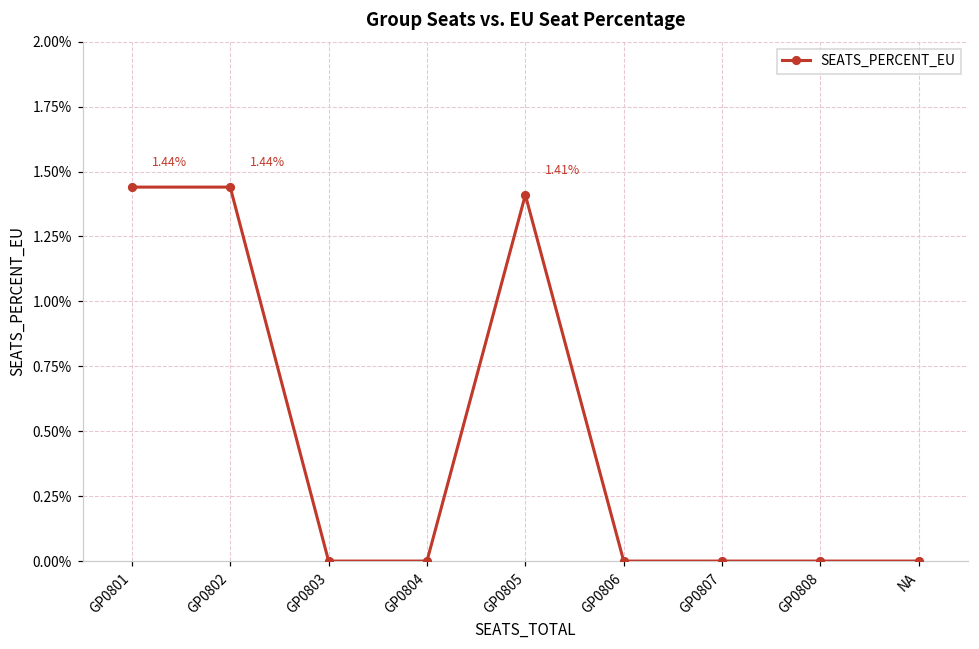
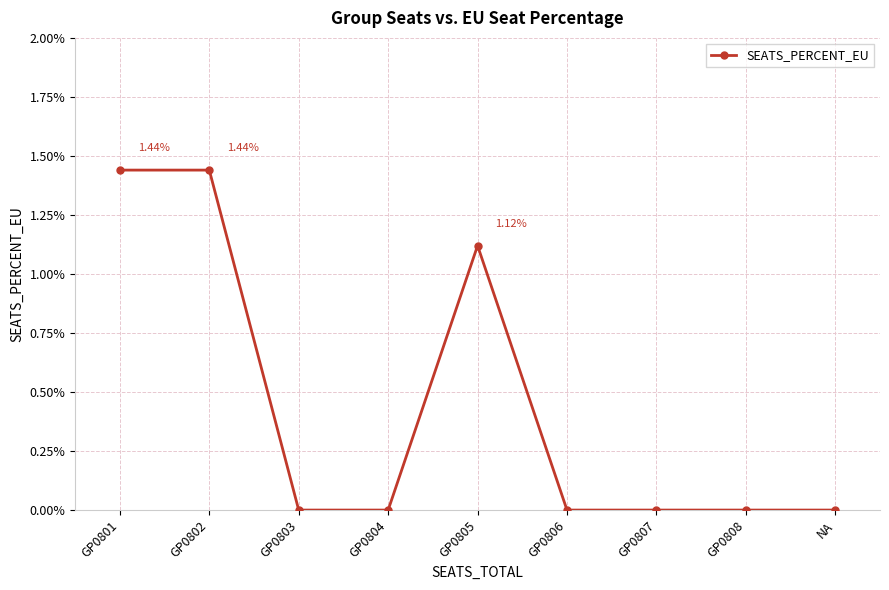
GP0805: 1.41% -> 1.12%
